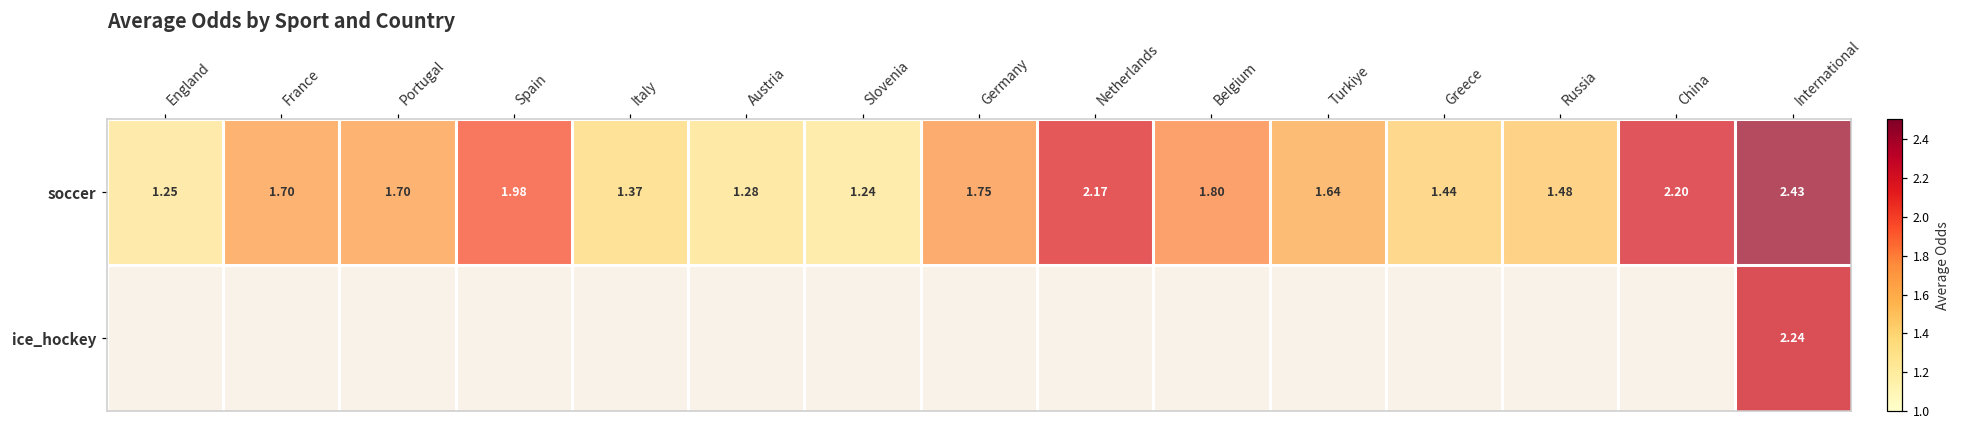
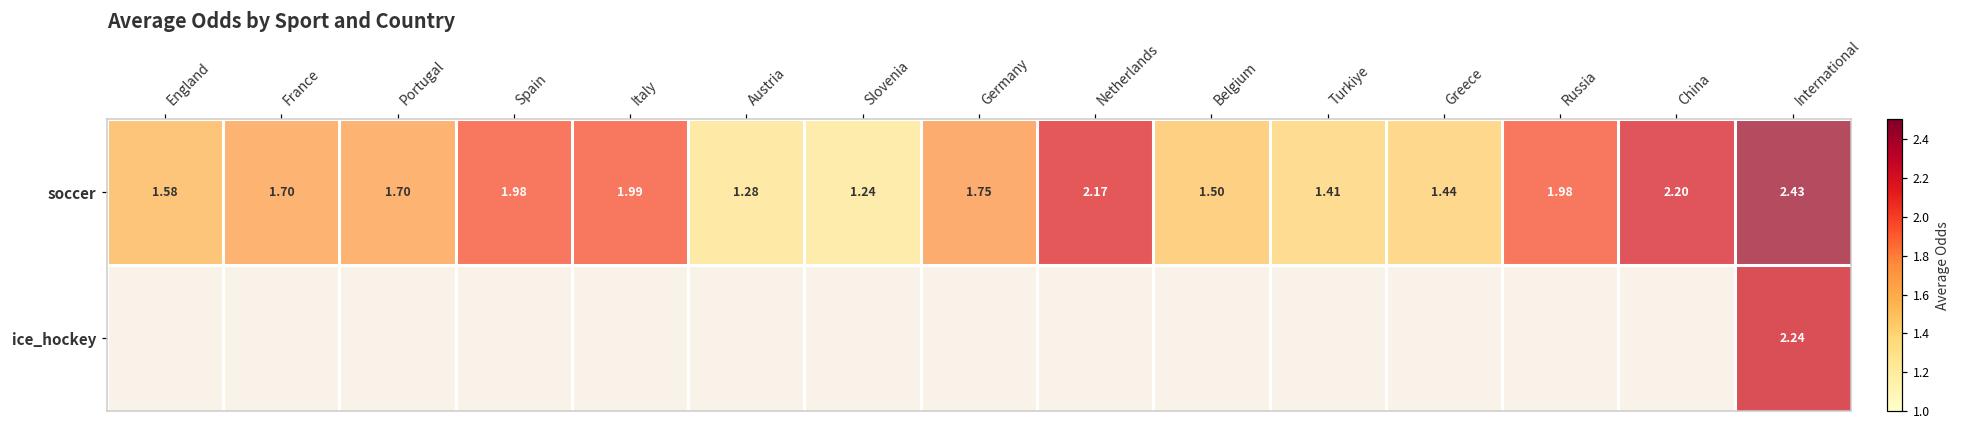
soccer, England: 1.25 -> 1.58
soccer, Italy: 1.37 -> 1.99
soccer, Belgium: 1.80 -> 1.50
soccer, Turkiye: 1.64 -> 1.41
soccer, Russia: 1.48 -> 1.98
